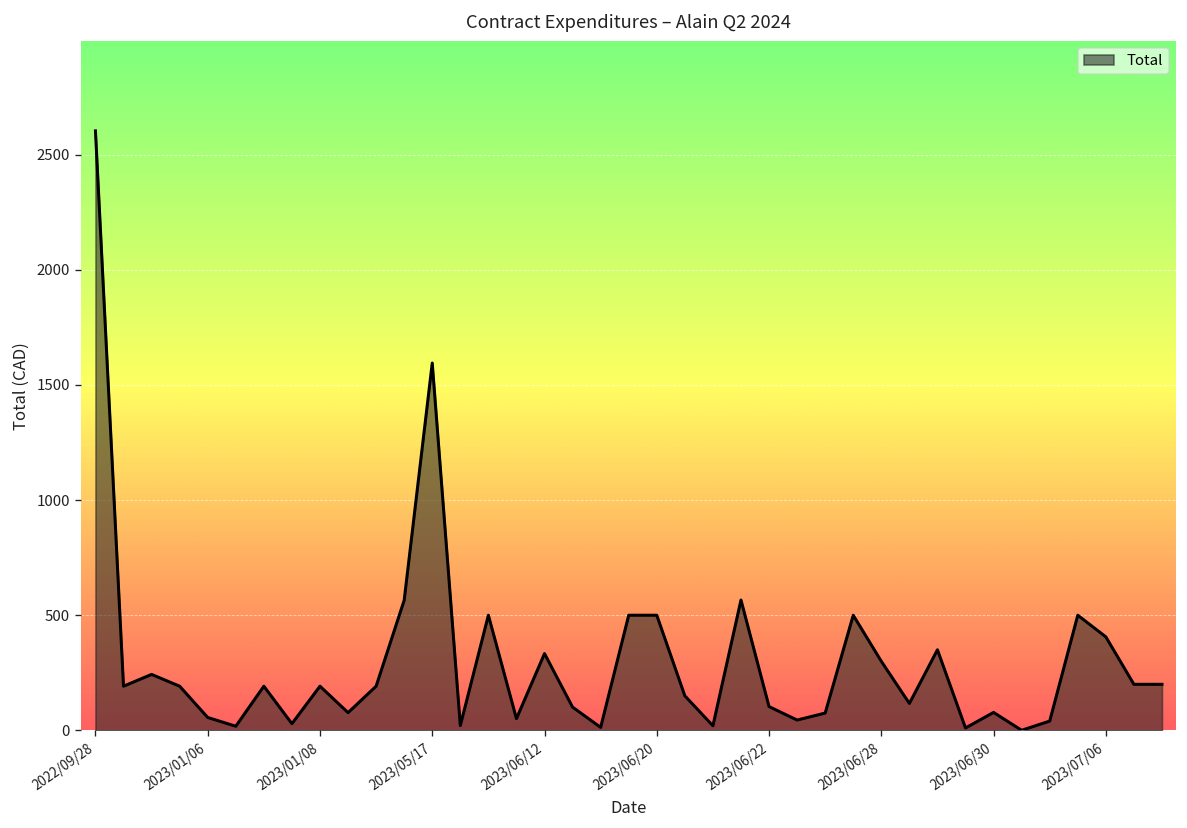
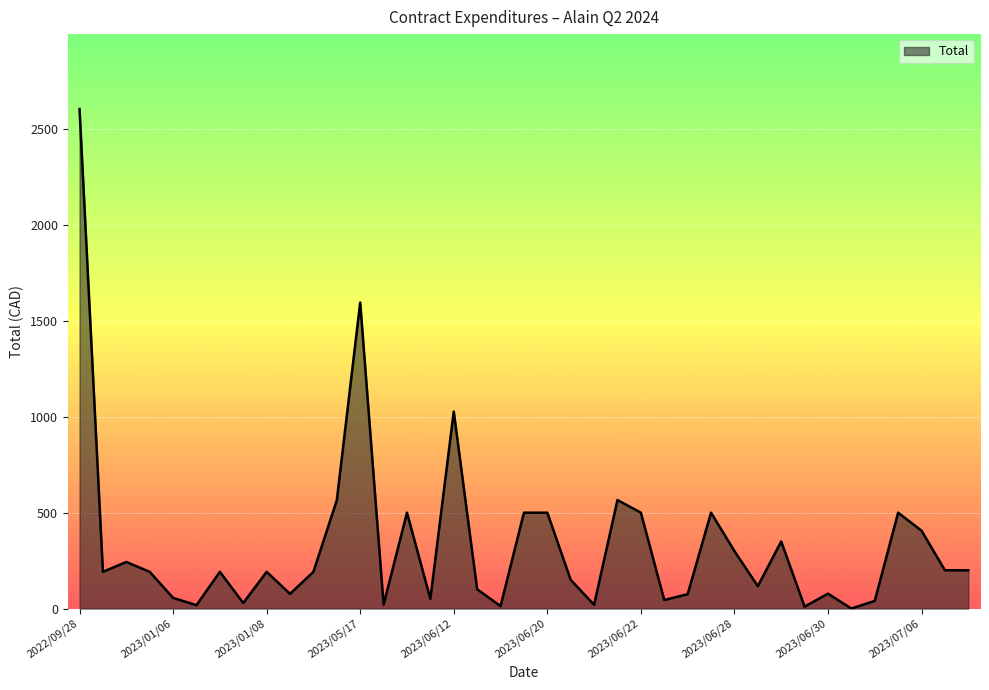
2023/06/12: 330 -> 1030
2023/06/22: 100 -> 500
